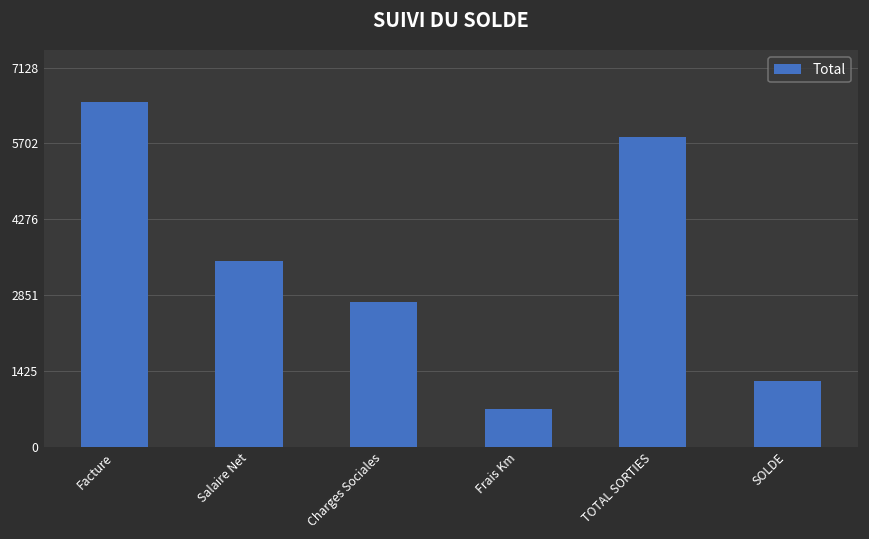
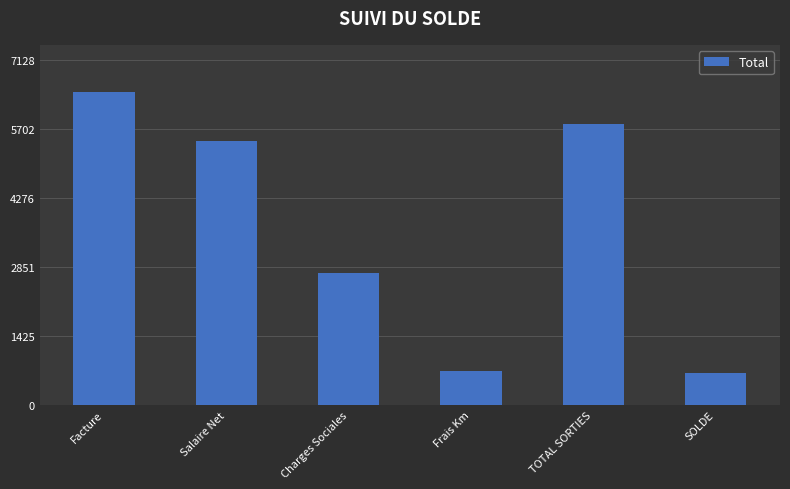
Salaire Net: 3500 -> 5500
SOLDE: 1200 -> 700
